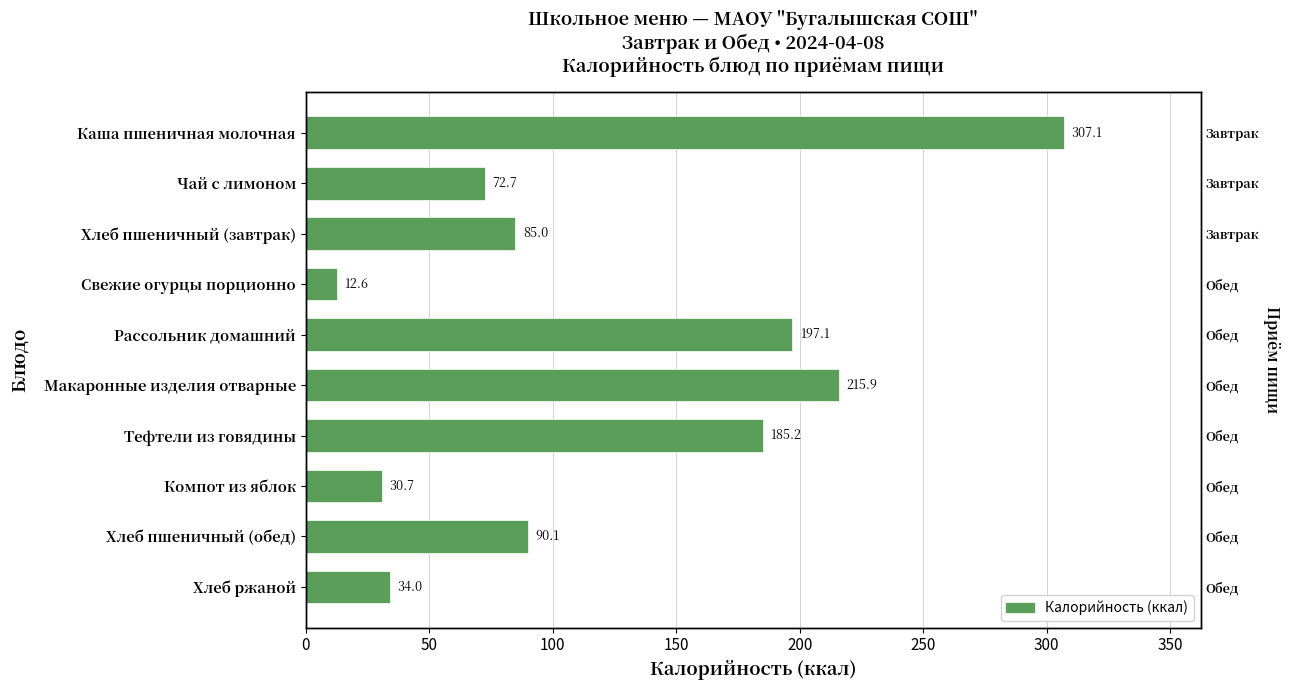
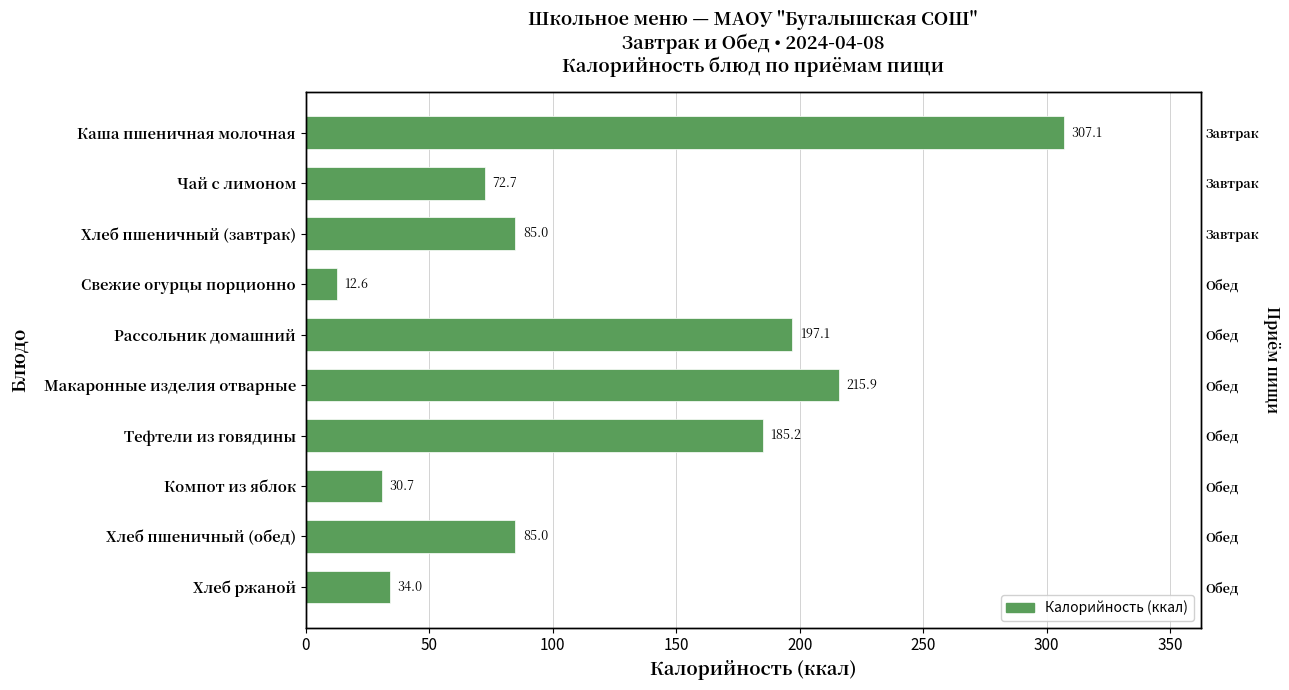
Хлеб пшеничный (обед): 90.1 -> 85.0
